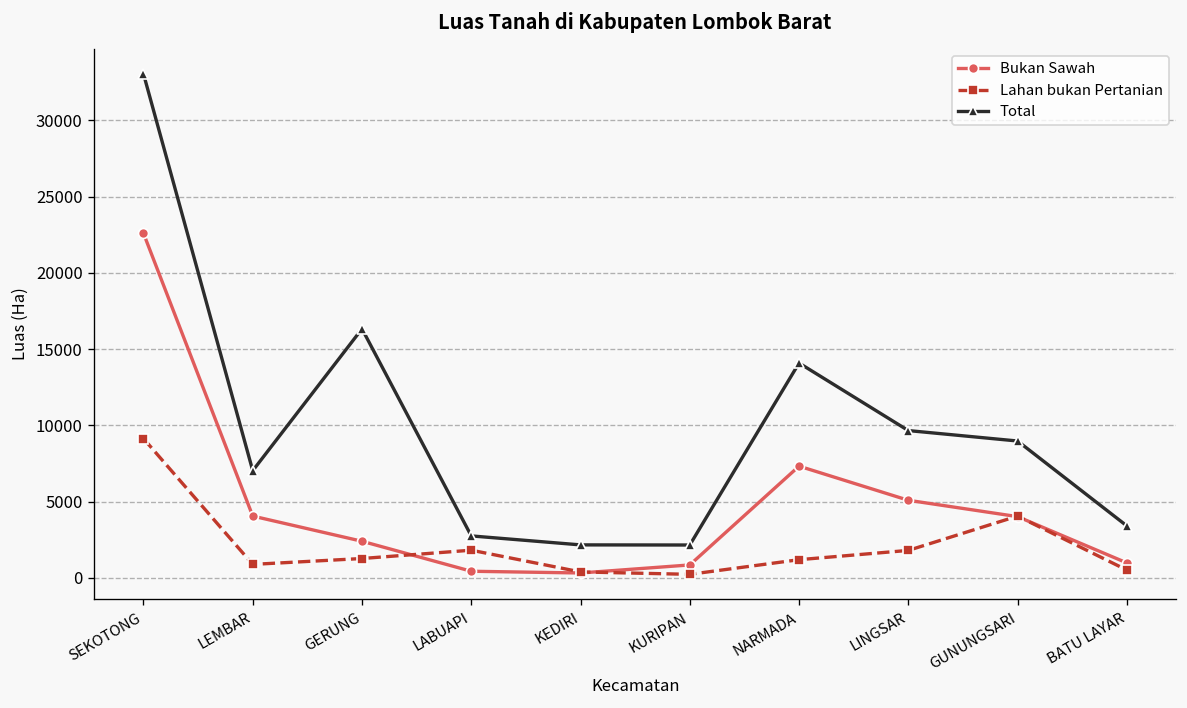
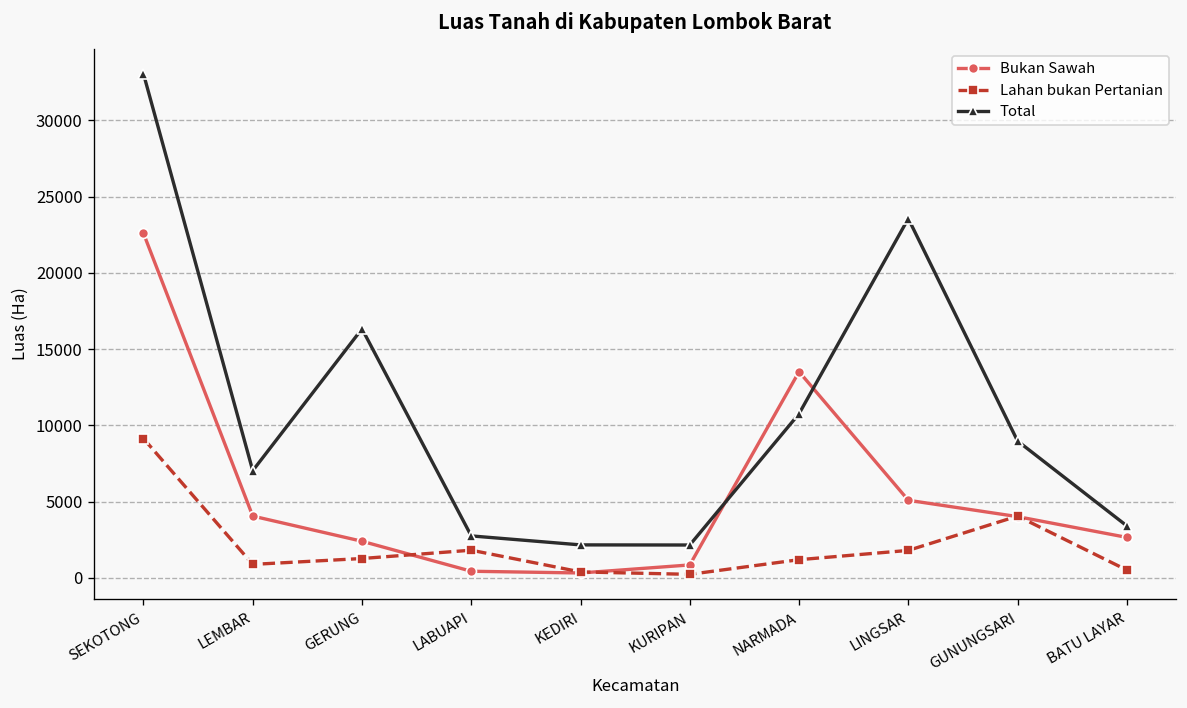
Bukan Sawah, NARMADA: 7300 -> 13500
Total, NARMADA: 14100 -> 10800
Total, LINGSAR: 9700 -> 23600
Bukan Sawah, BATU LAYAR: 1000 -> 2700
